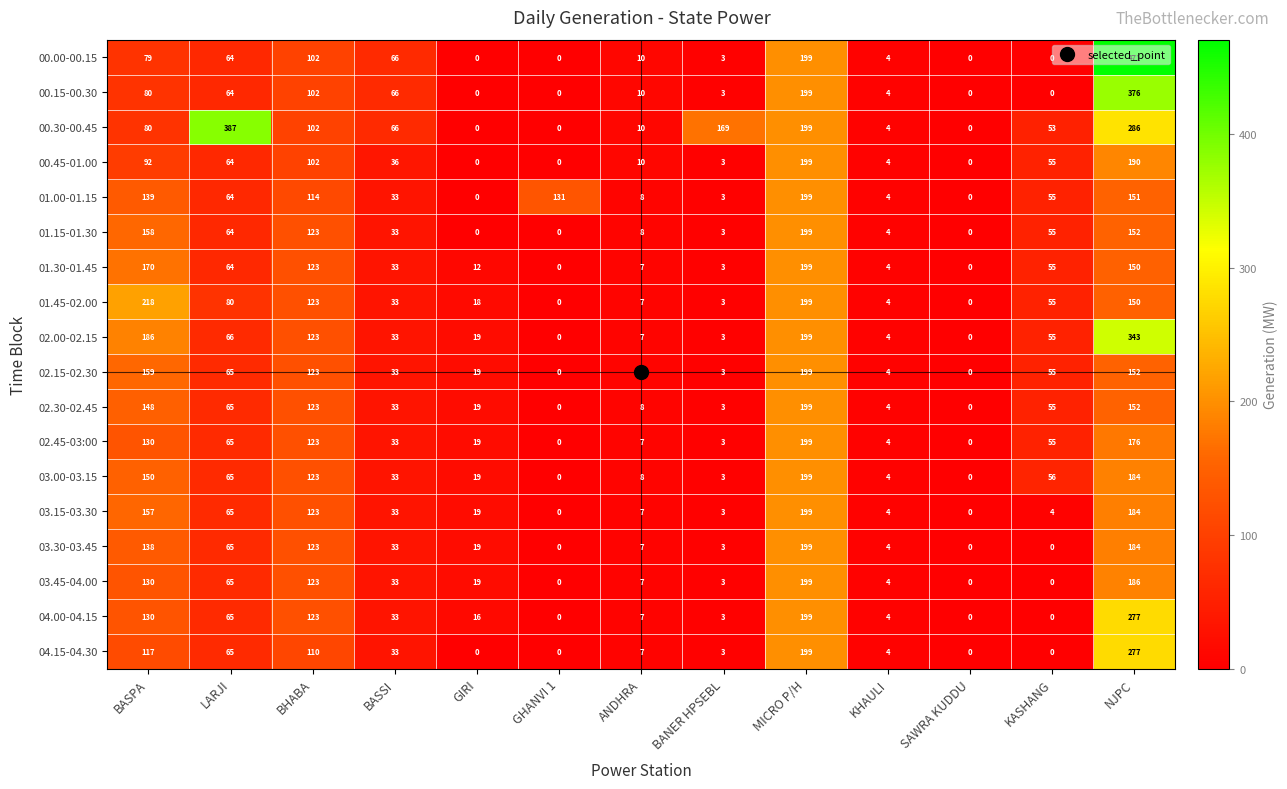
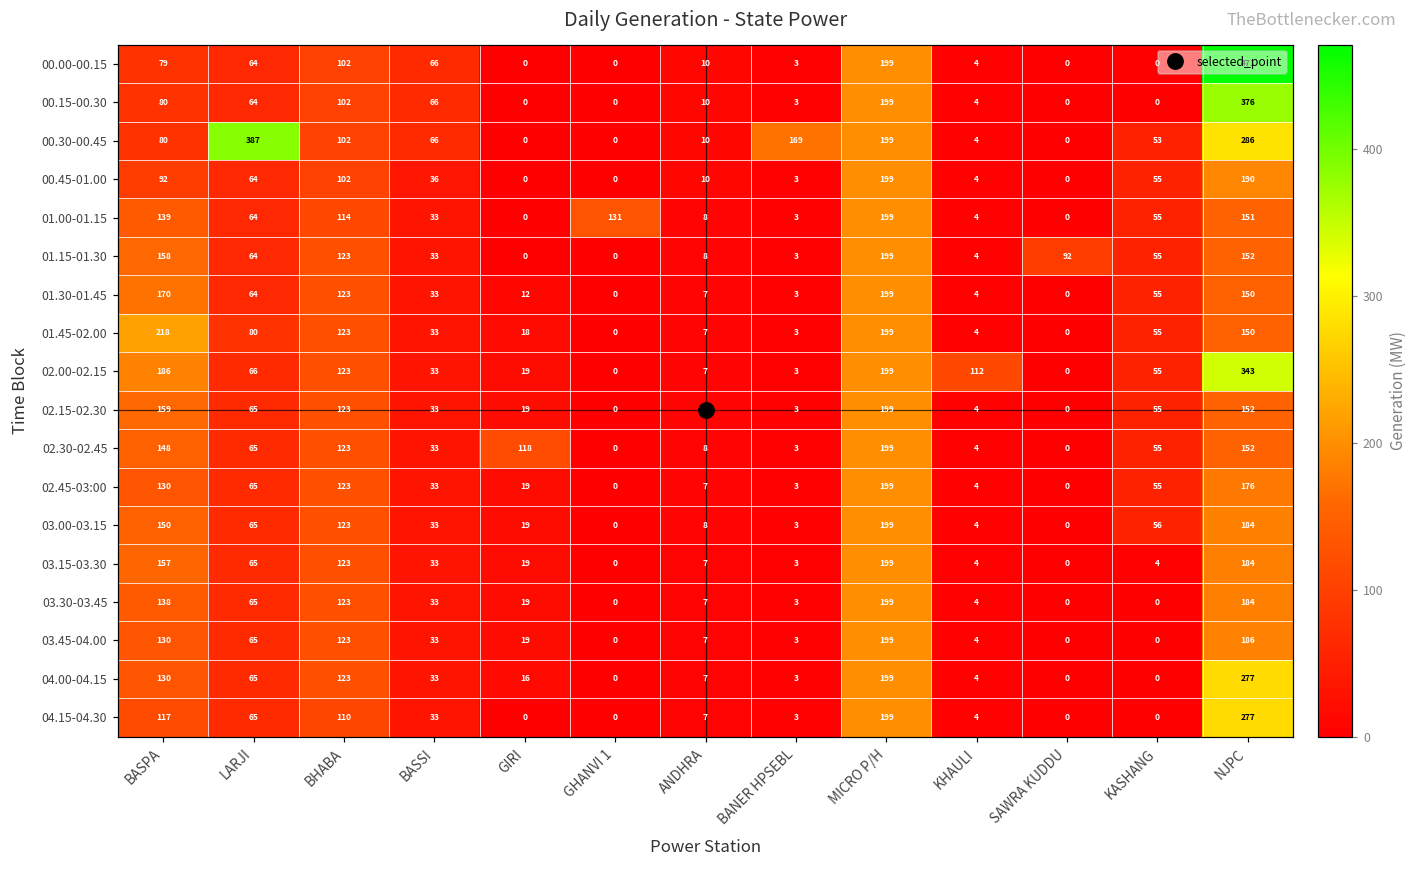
01.15-01.30, SAWRA KUDDU: 0 -> 92
02.00-02.15, KHAULI: 4 -> 112
02.30-02.45, GIRI: 19 -> 118
